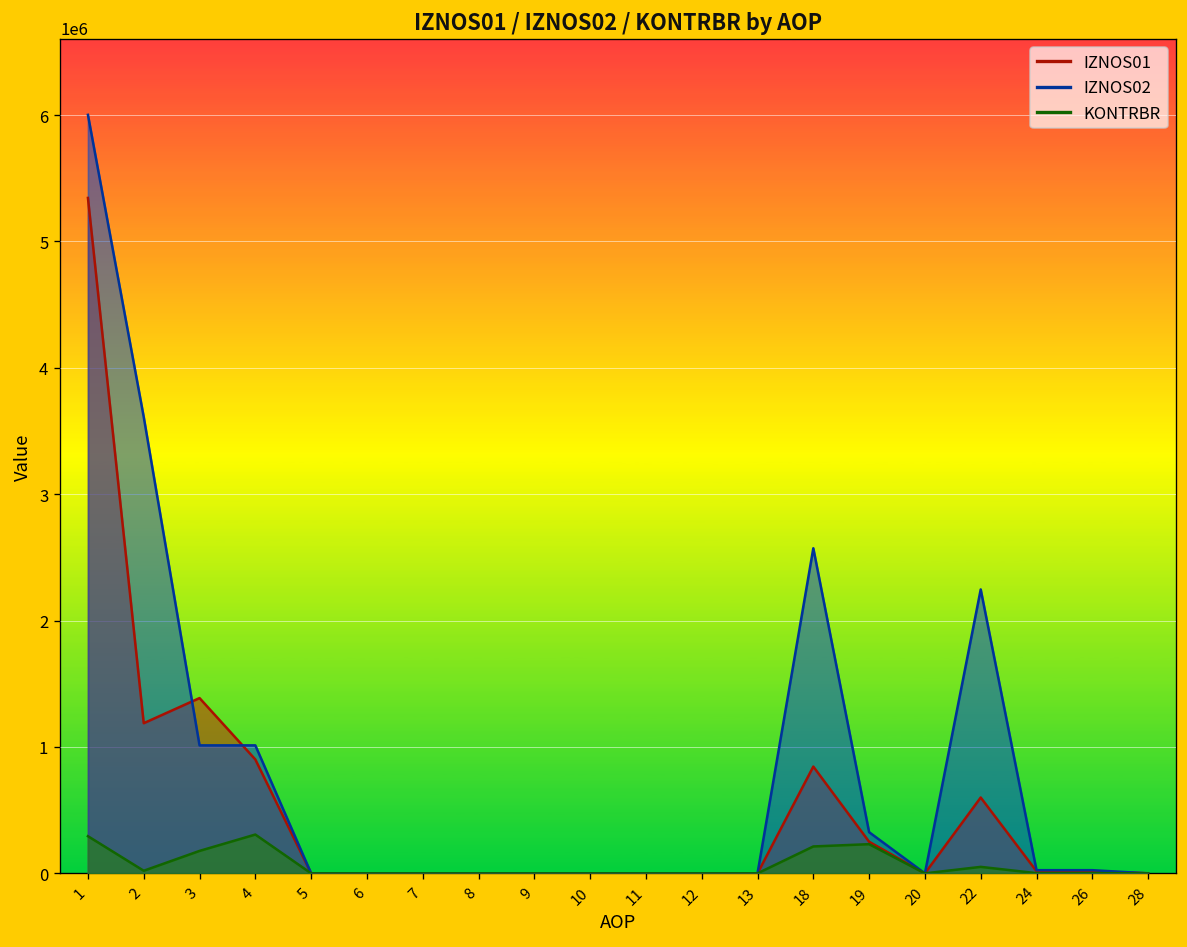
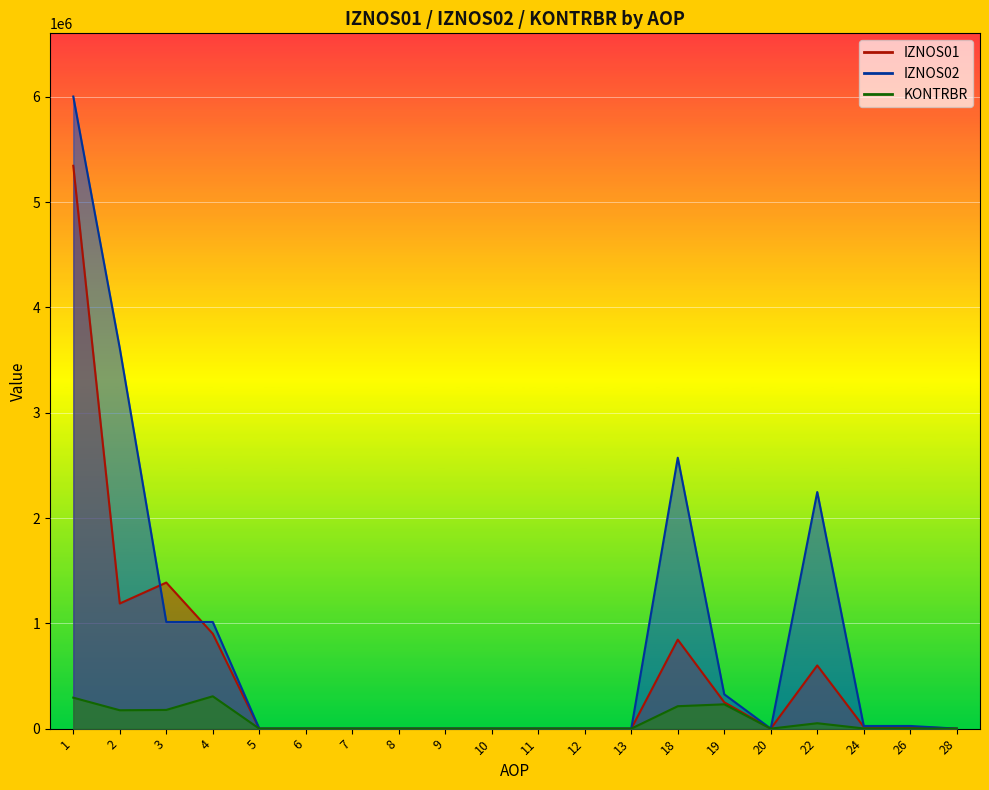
KONTRBR, 2: 20000 -> 170000
